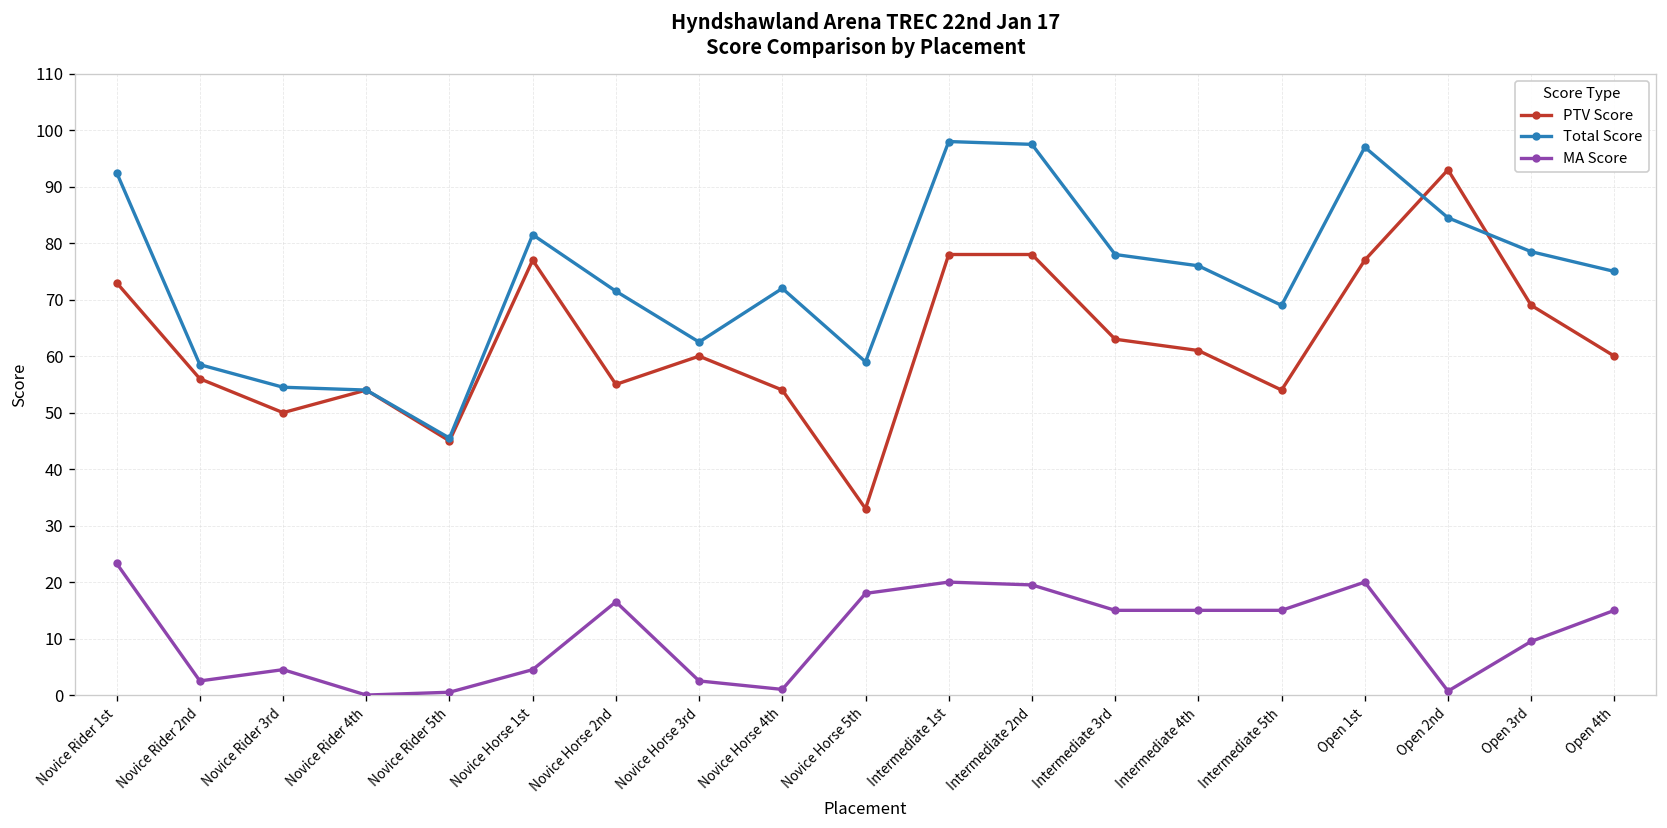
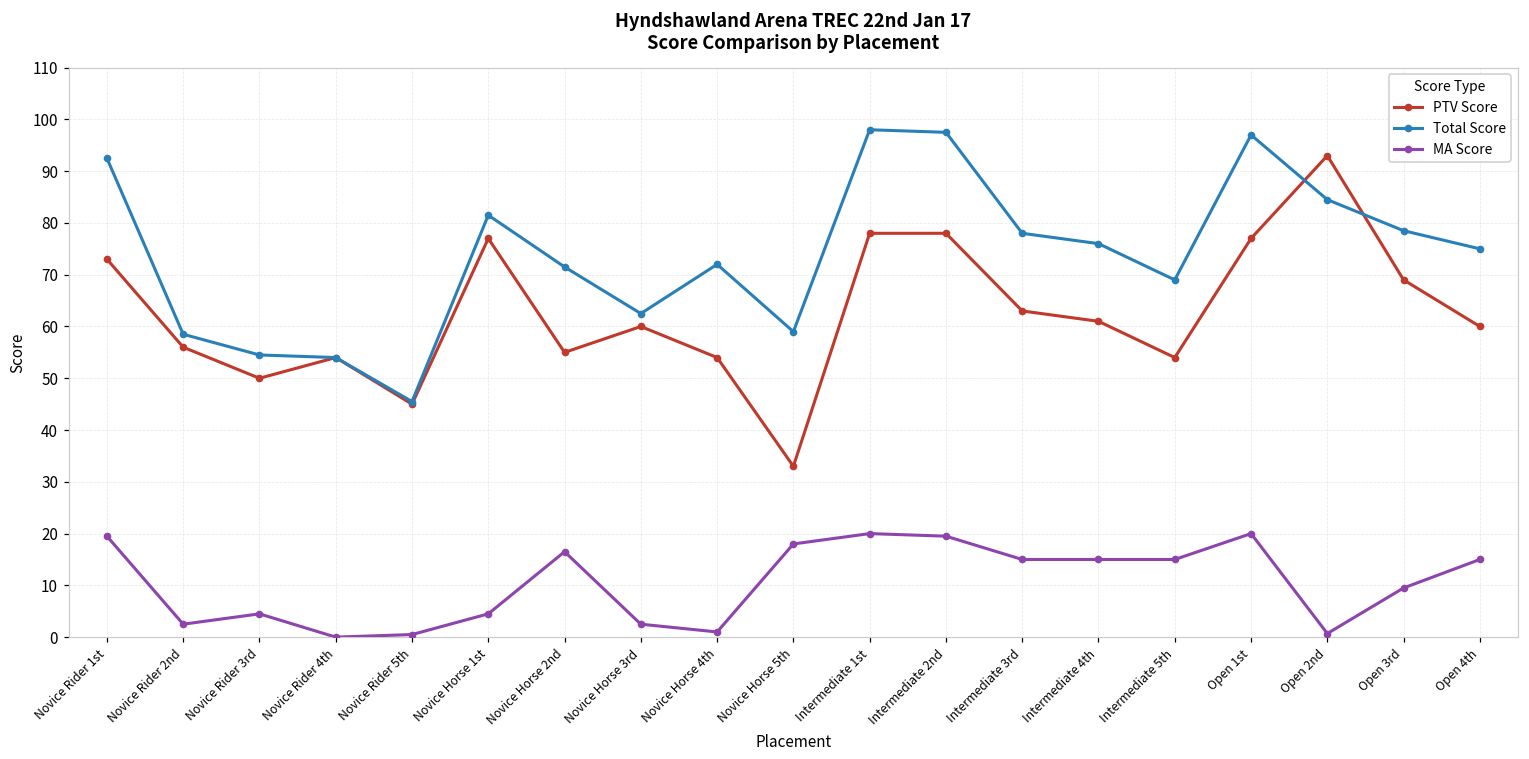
MA Score, Novice Rider 1st: 23 -> 20
